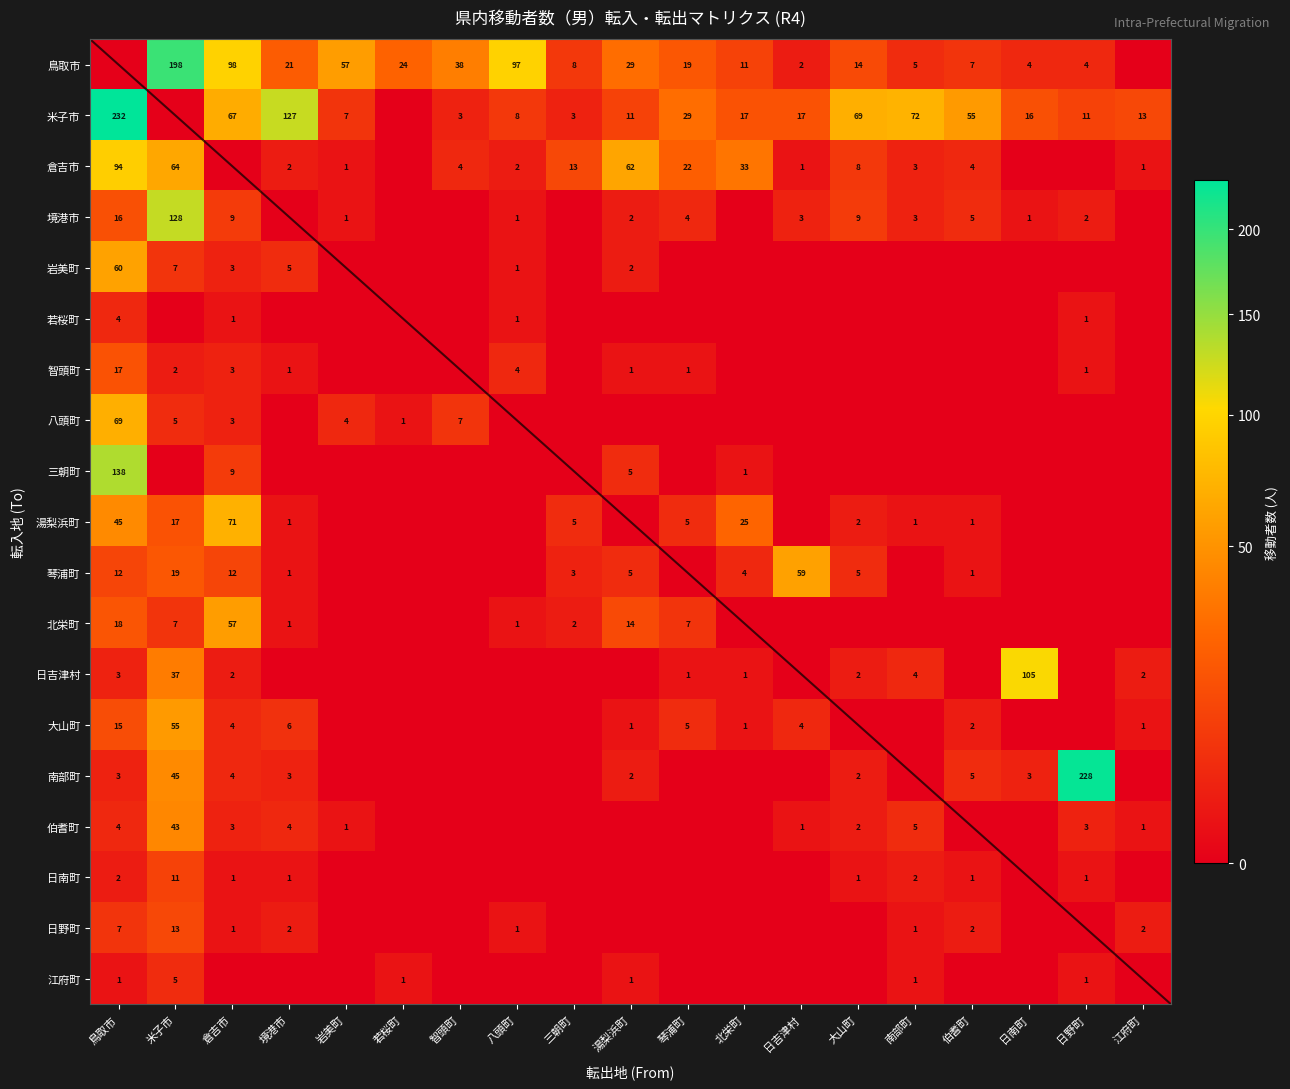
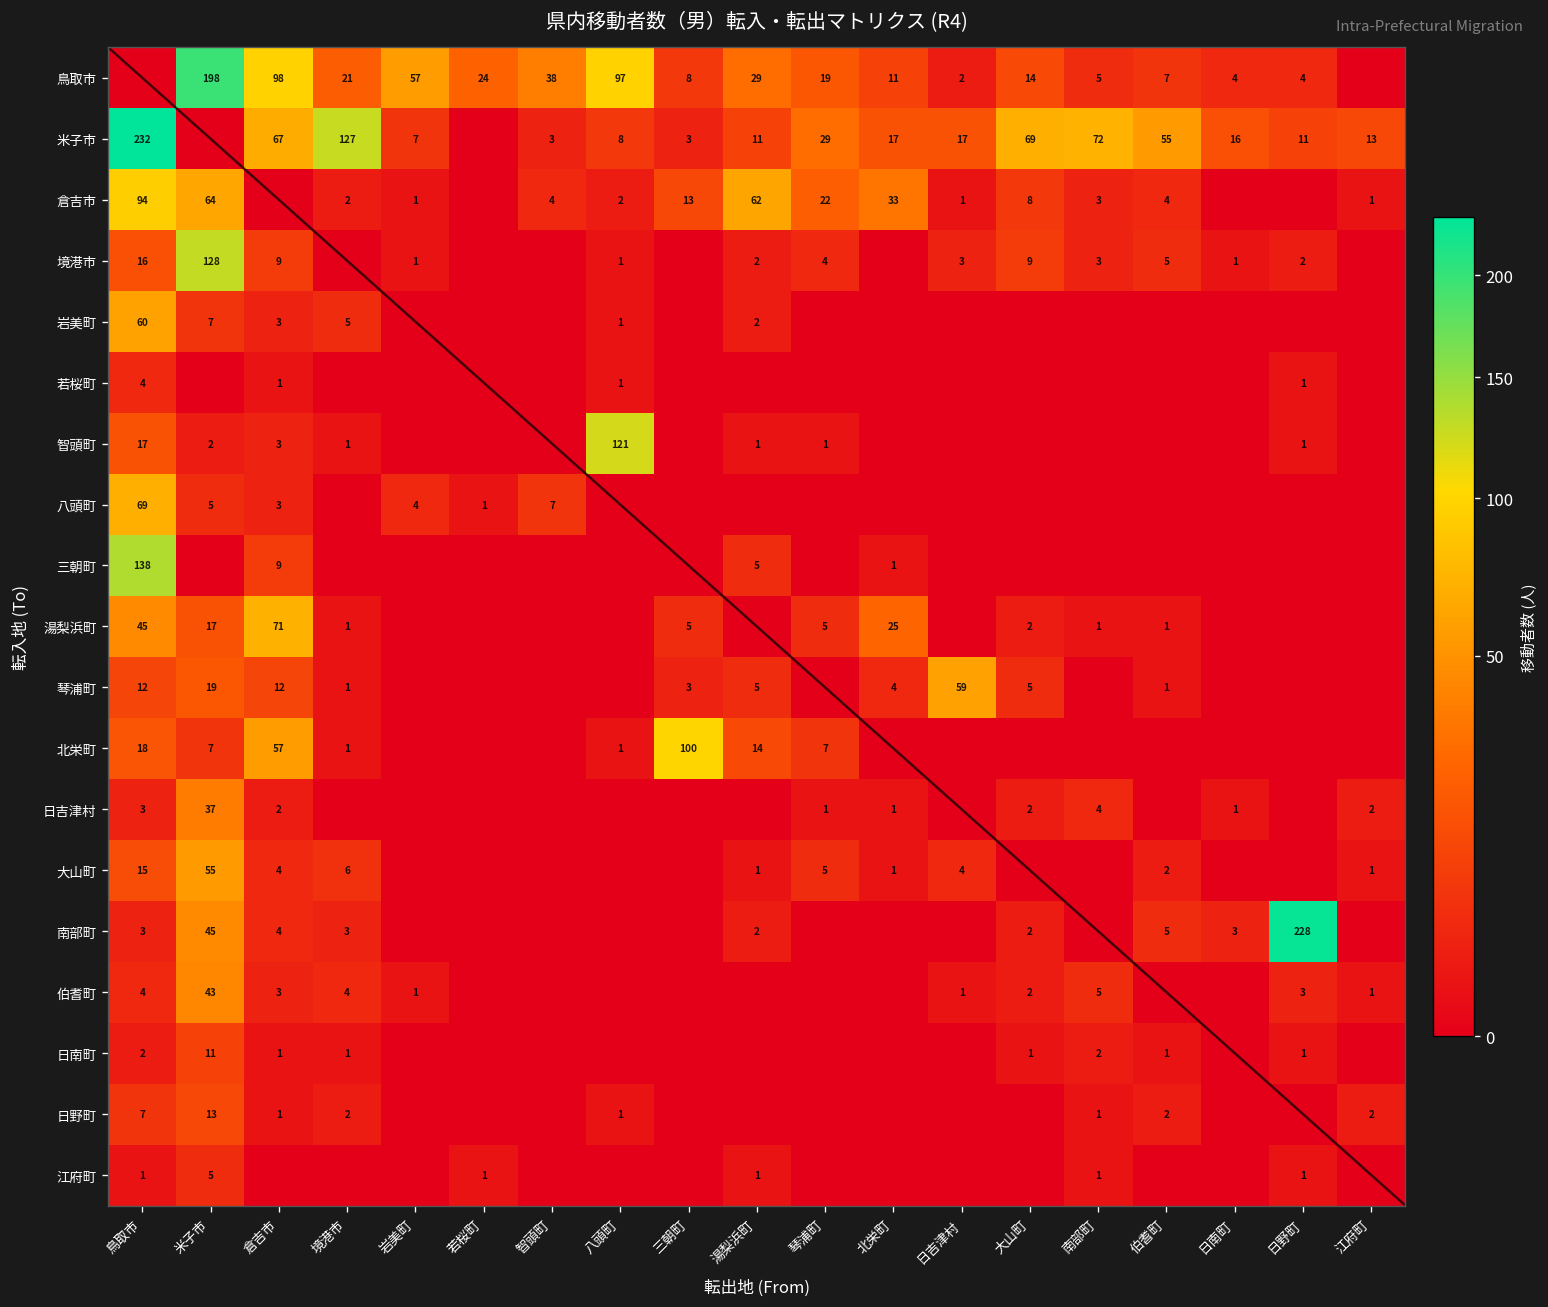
智頭町, 八頭町: 4 -> 121
北栄町, 三朝町: 2 -> 100
日吉津村, 日南町: 105 -> 1
